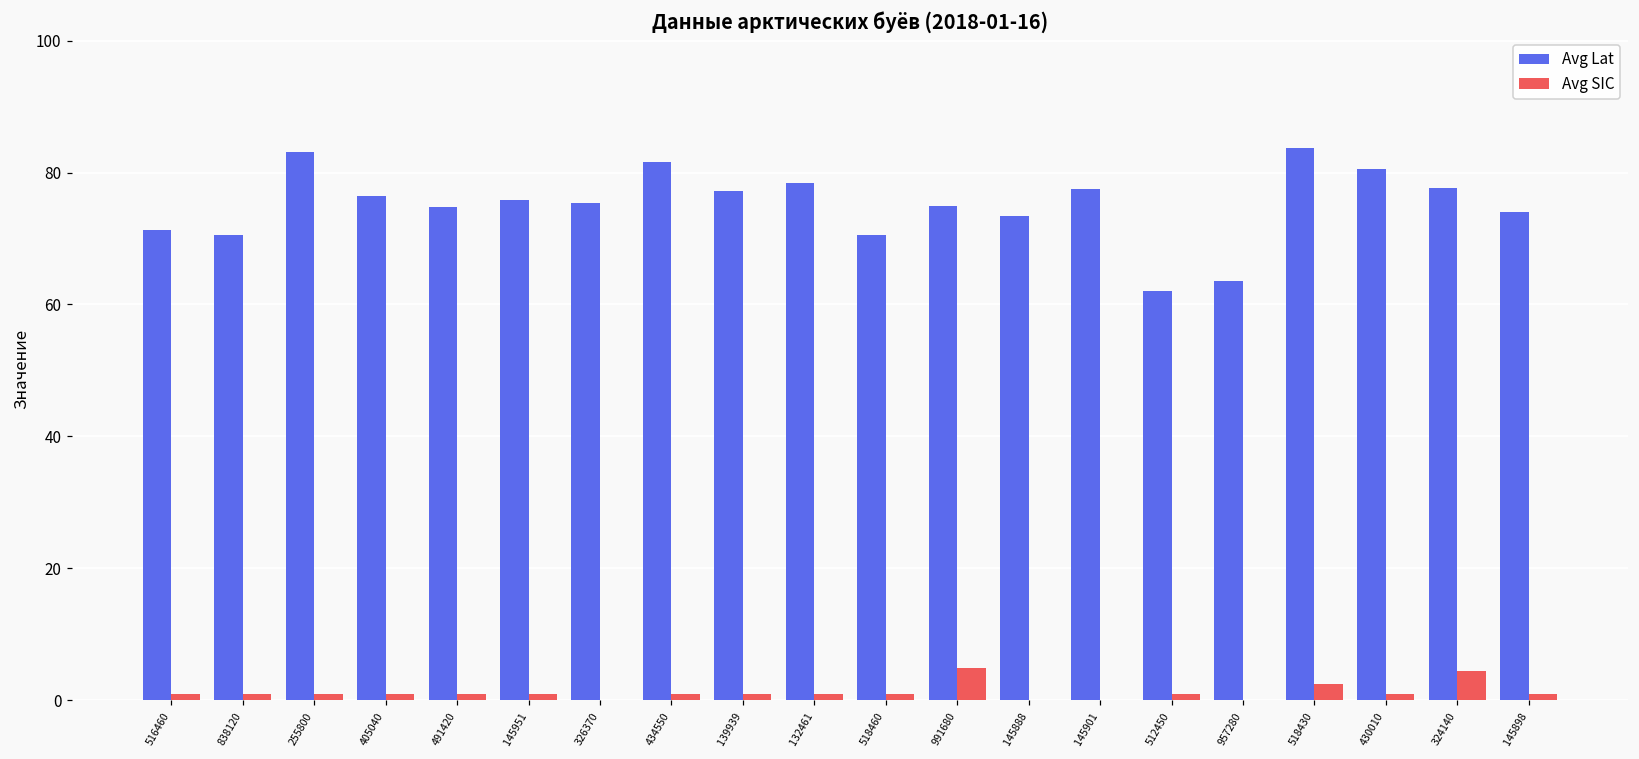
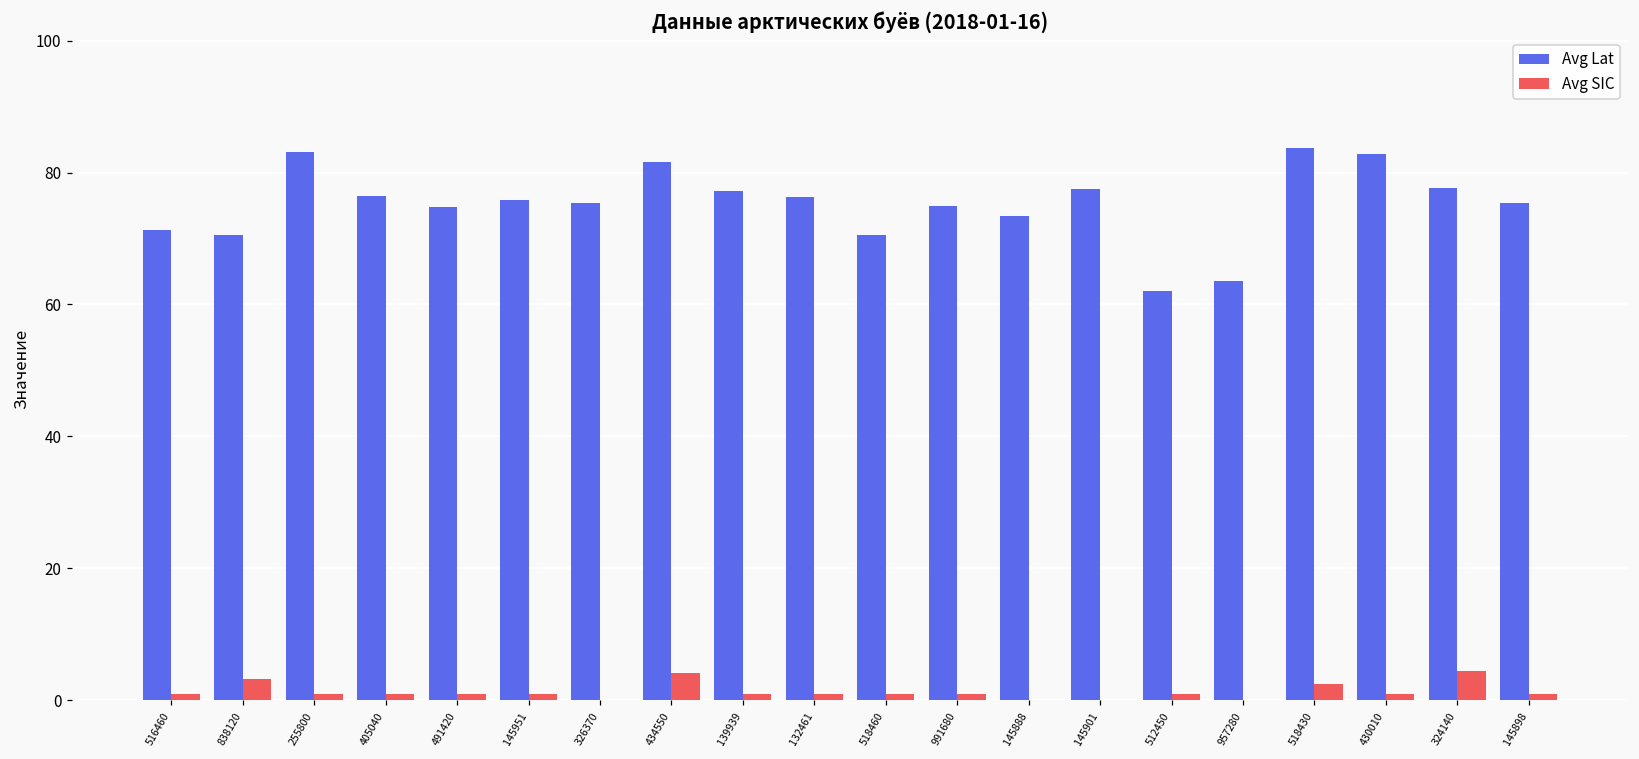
Avg SIC, 838120: 1 -> 3
Avg SIC, 434550: 1 -> 4
Avg Lat, 132461: 78 -> 76
Avg SIC, 991680: 5 -> 1
Avg Lat, 430010: 80 -> 83
Avg Lat, 145898: 74 -> 75
